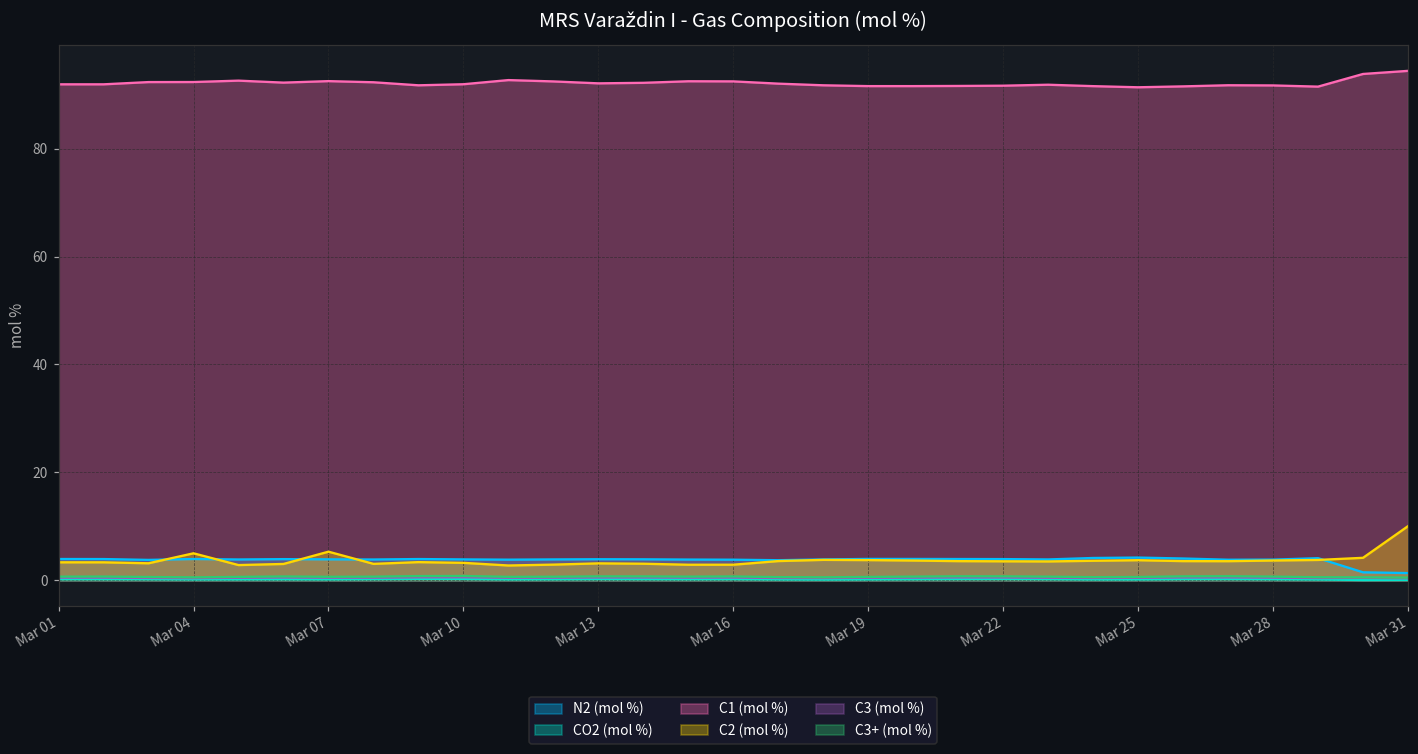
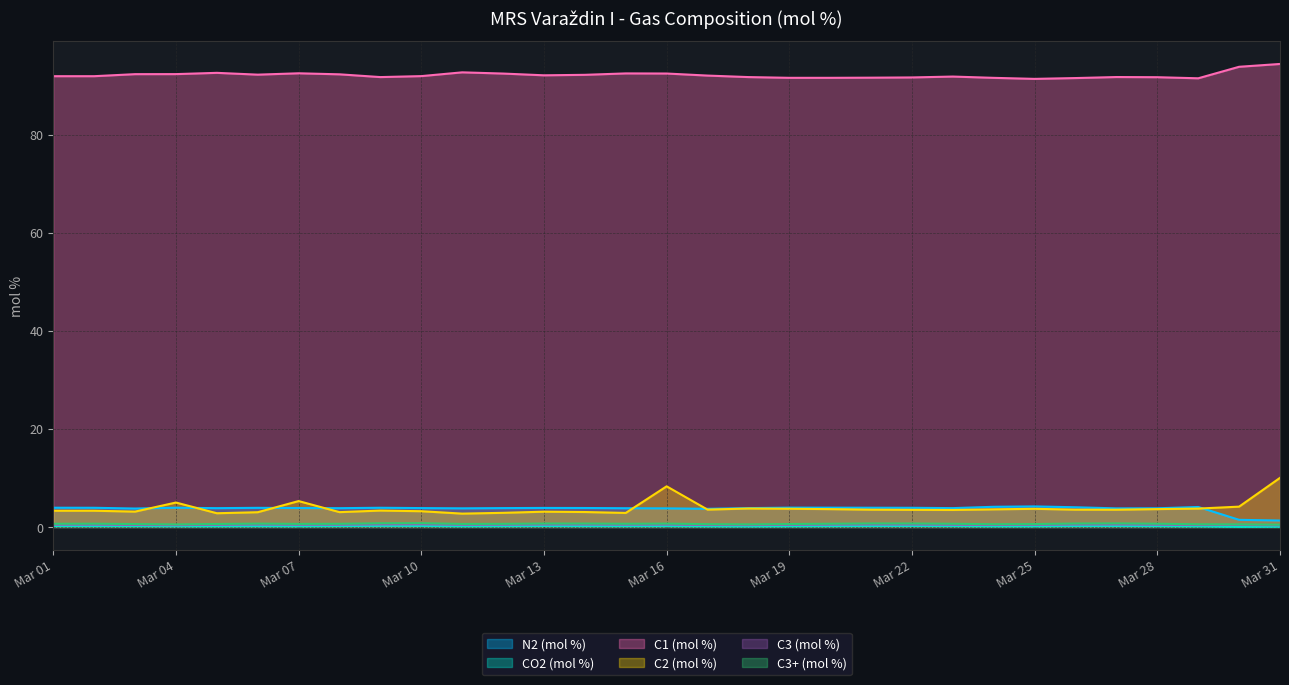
C2 (mol %), Mar 16: 3 -> 8
